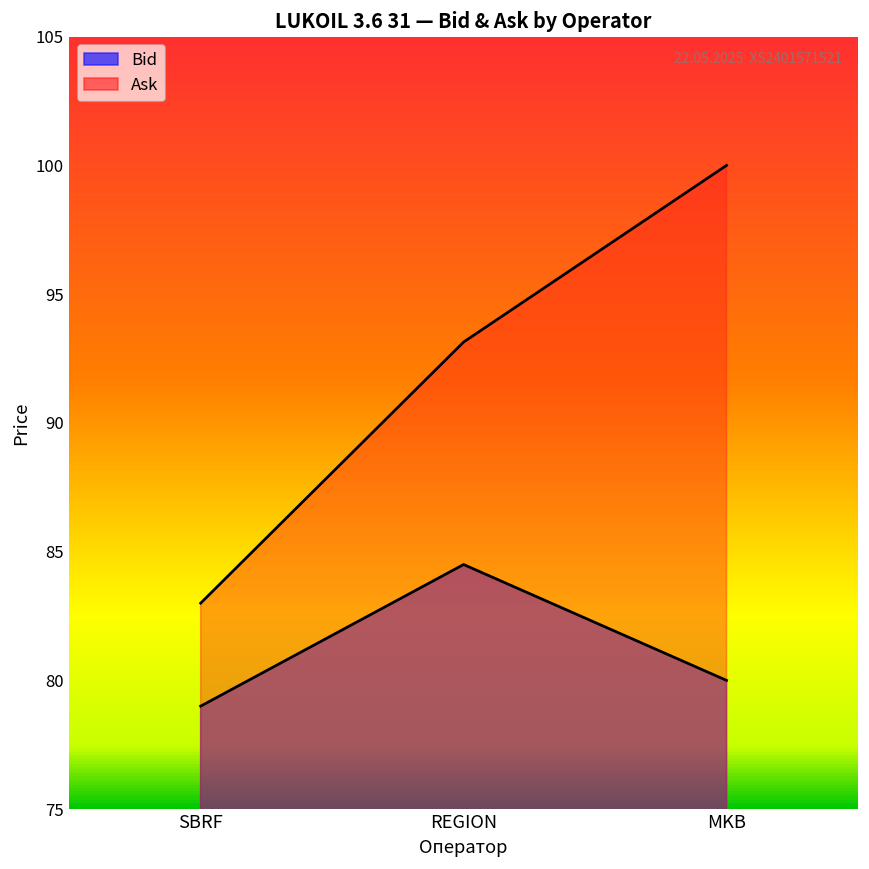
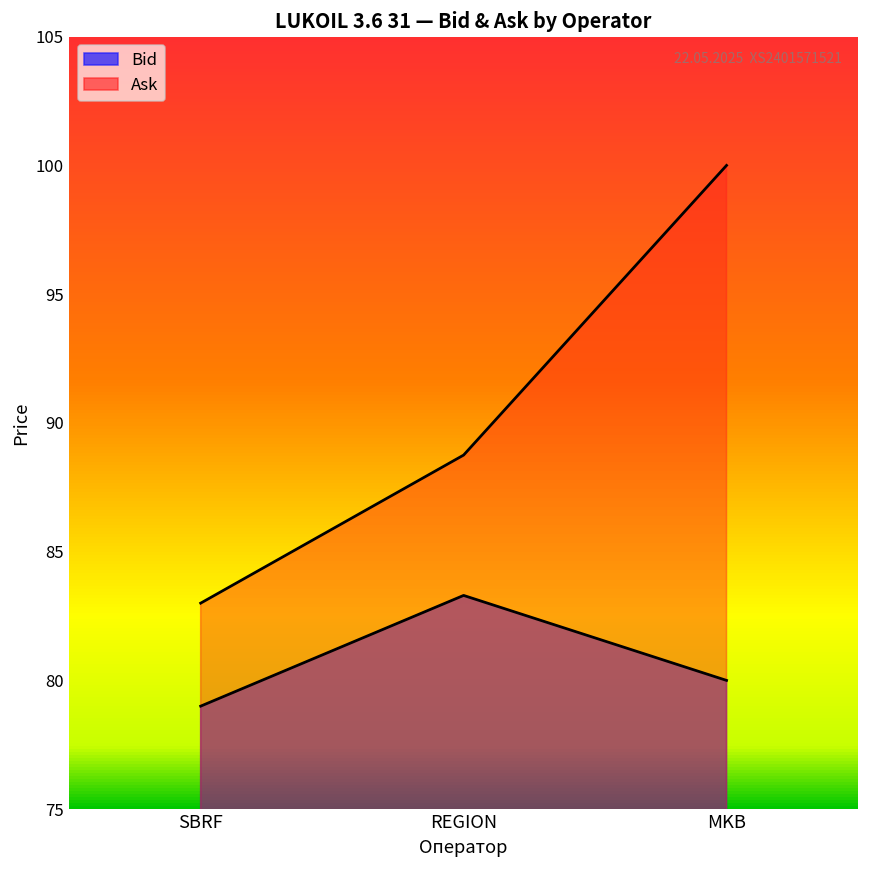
Bid, REGION: 84.5 -> 83.3
Ask, REGION: 93.1 -> 88.8
